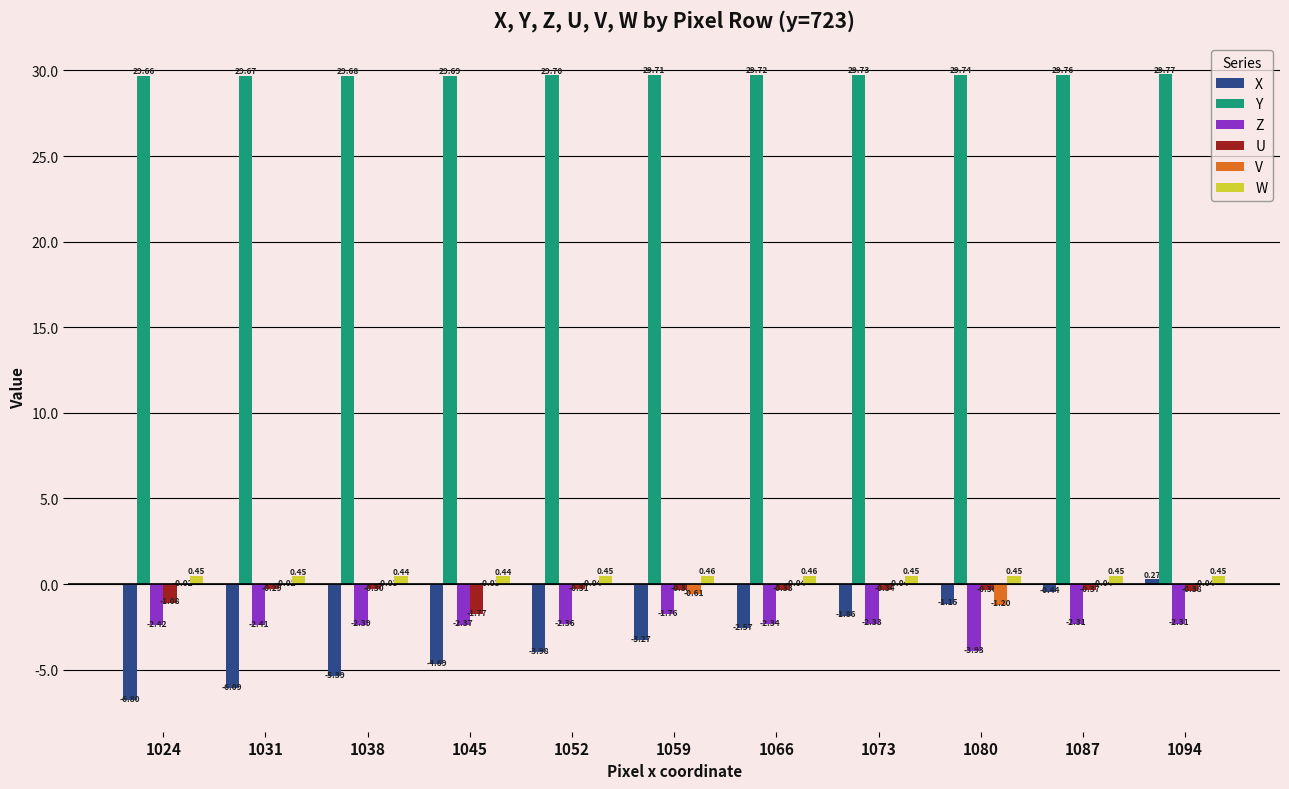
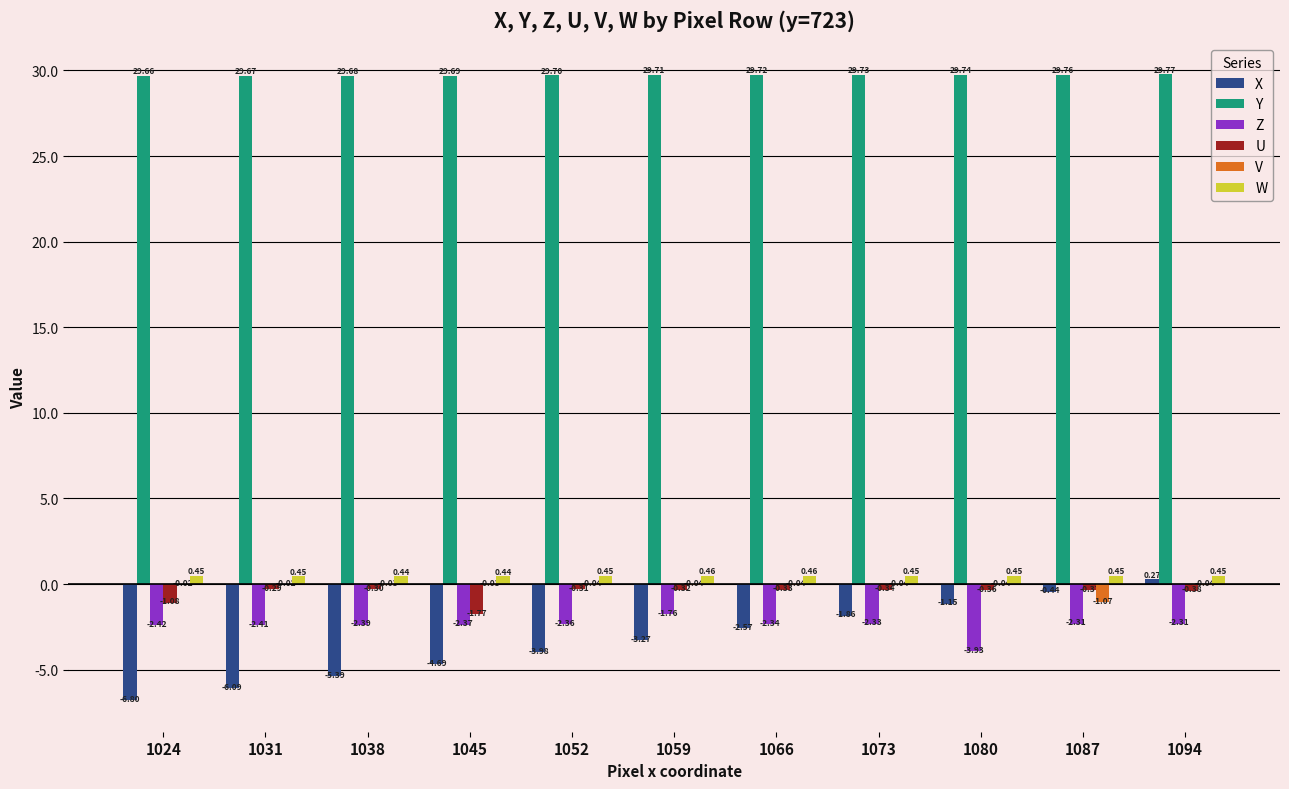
V, 1059: -0.61 -> -0.04
V, 1080: -1.20 -> -0.04
V, 1087: -0.04 -> -1.07
